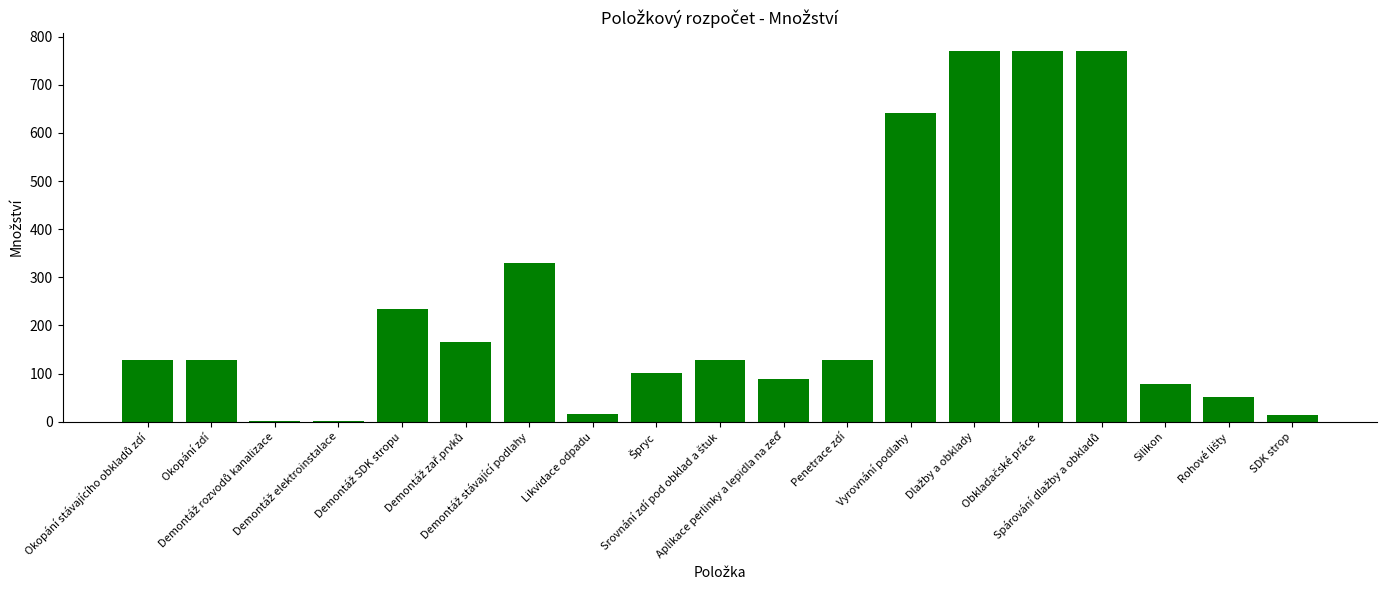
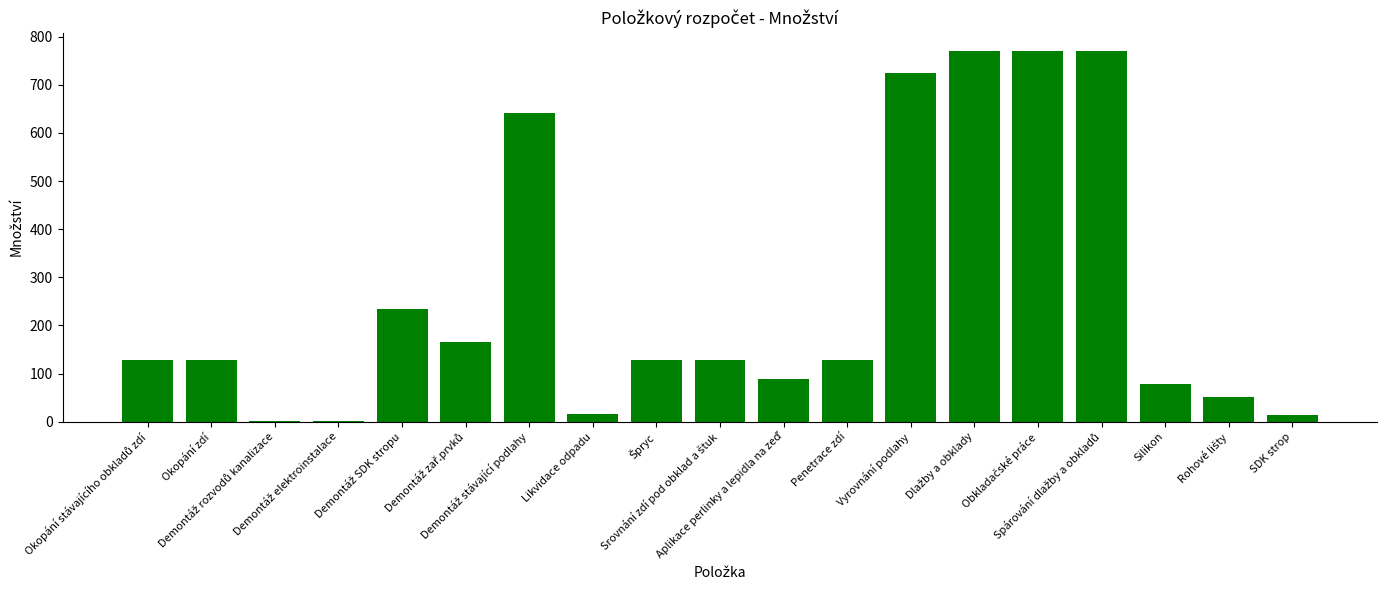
Demontáž stávající podlahy: 330 -> 640
Špryc: 100 -> 130
Vyrovnání podlahy: 640 -> 720
